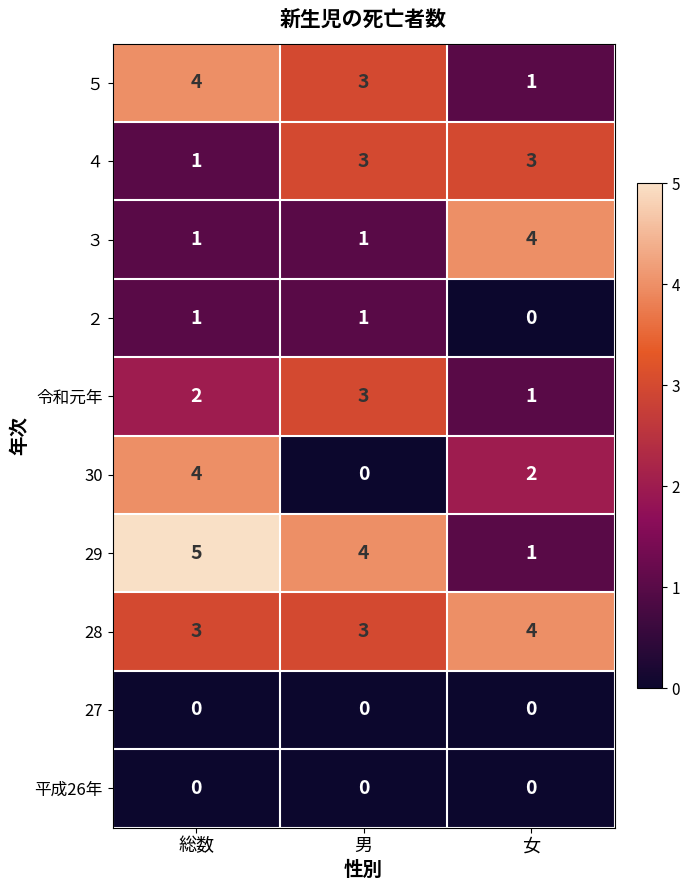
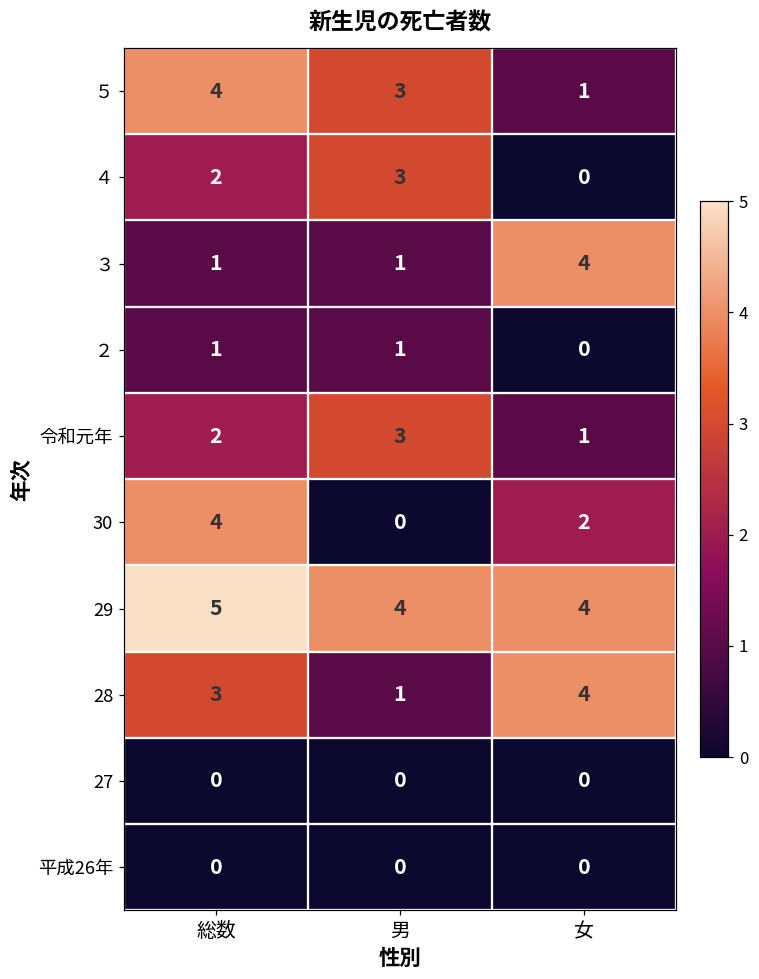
４, 総数: 1 -> 2
４, 女: 3 -> 0
29, 女: 1 -> 4
28, 男: 3 -> 1
